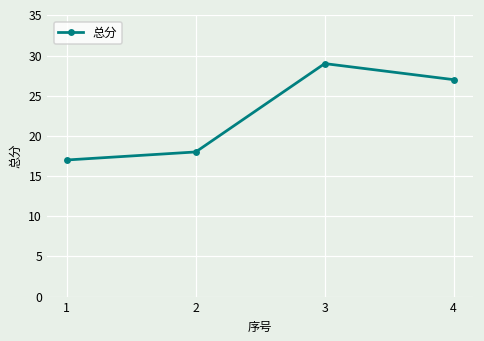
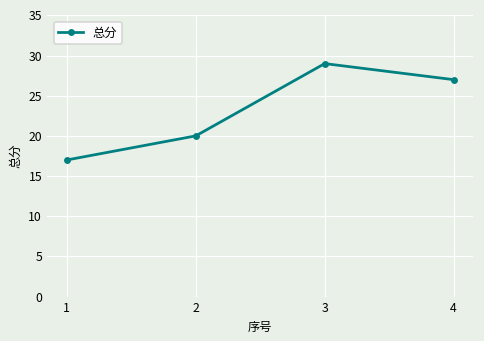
2: 18 -> 20
